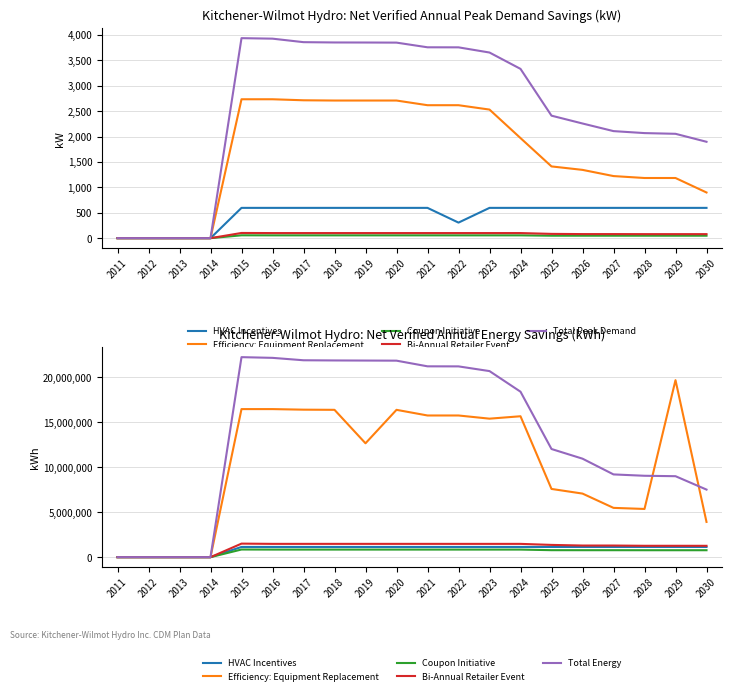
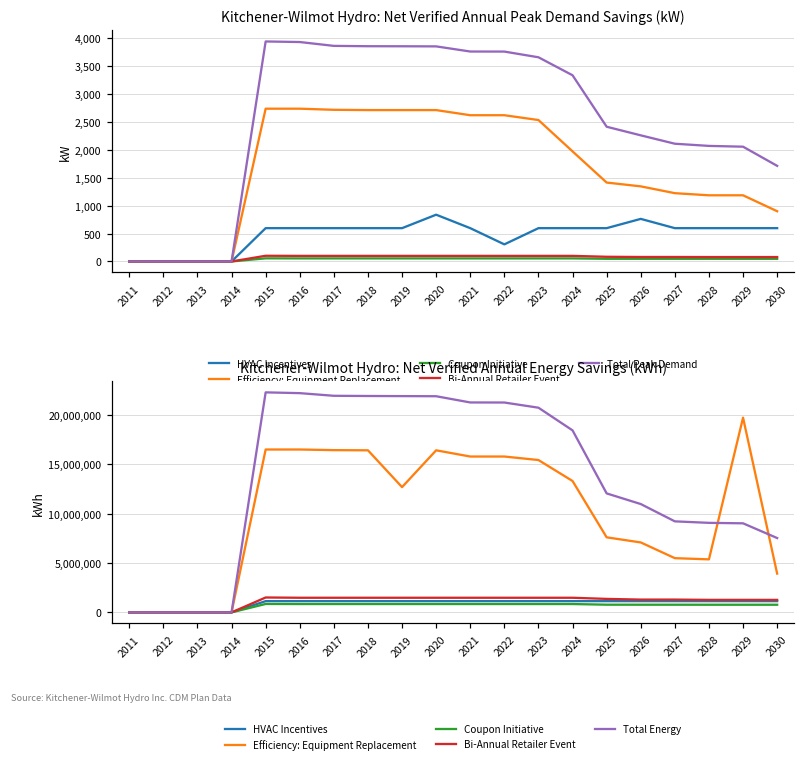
Kitchener-Wilmot Hydro: Net Verified Annual Peak Demand Savings (kW), HVAC Incentives, 2020: 600 -> 800
Kitchener-Wilmot Hydro: Net Verified Annual Peak Demand Savings (kW), HVAC Incentives, 2026: 600 -> 800
Kitchener-Wilmot Hydro: Net Verified Annual Peak Demand Savings (kW), Total Peak Demand, 2030: 1,900 -> 1,700
Kitchener-Wilmot Hydro: Net Verified Annual Energy Savings (kWh), Efficiency: Equipment Replacement, 2024: 16,000,000 -> 13,000,000
